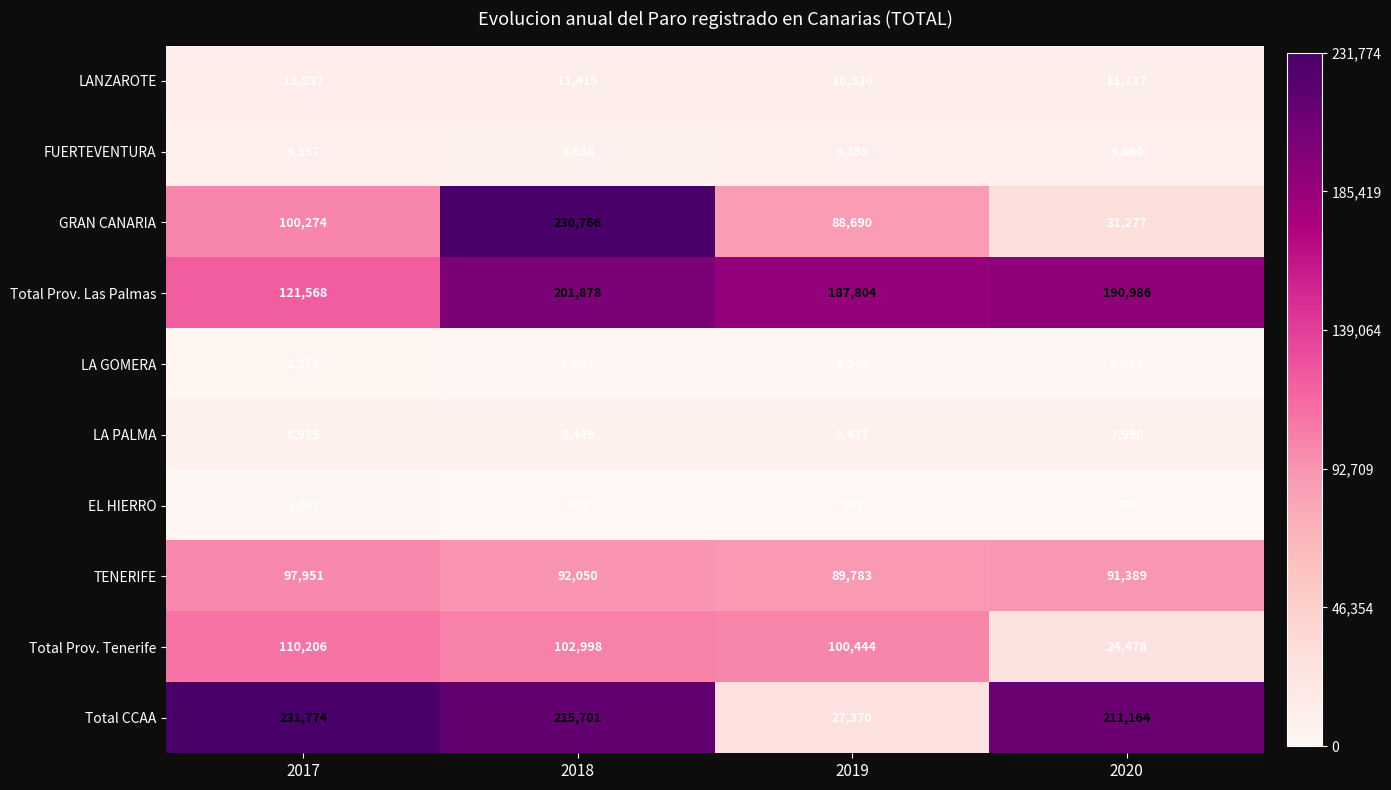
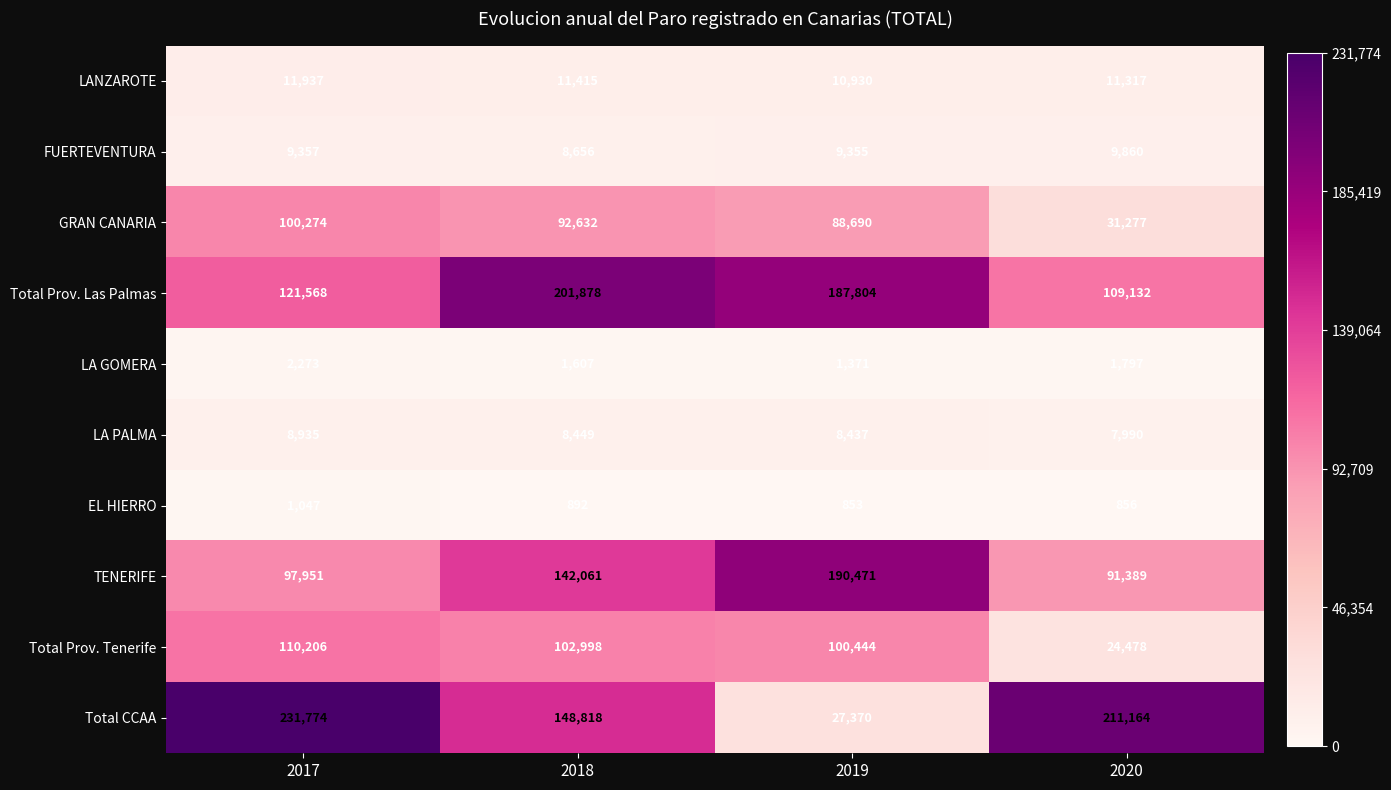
GRAN CANARIA, 2018: 230,766 -> 92,632
Total Prov. Las Palmas, 2020: 190,986 -> 109,132
TENERIFE, 2018: 92,050 -> 142,061
TENERIFE, 2019: 89,783 -> 190,471
Total CCAA, 2018: 215,701 -> 148,818
